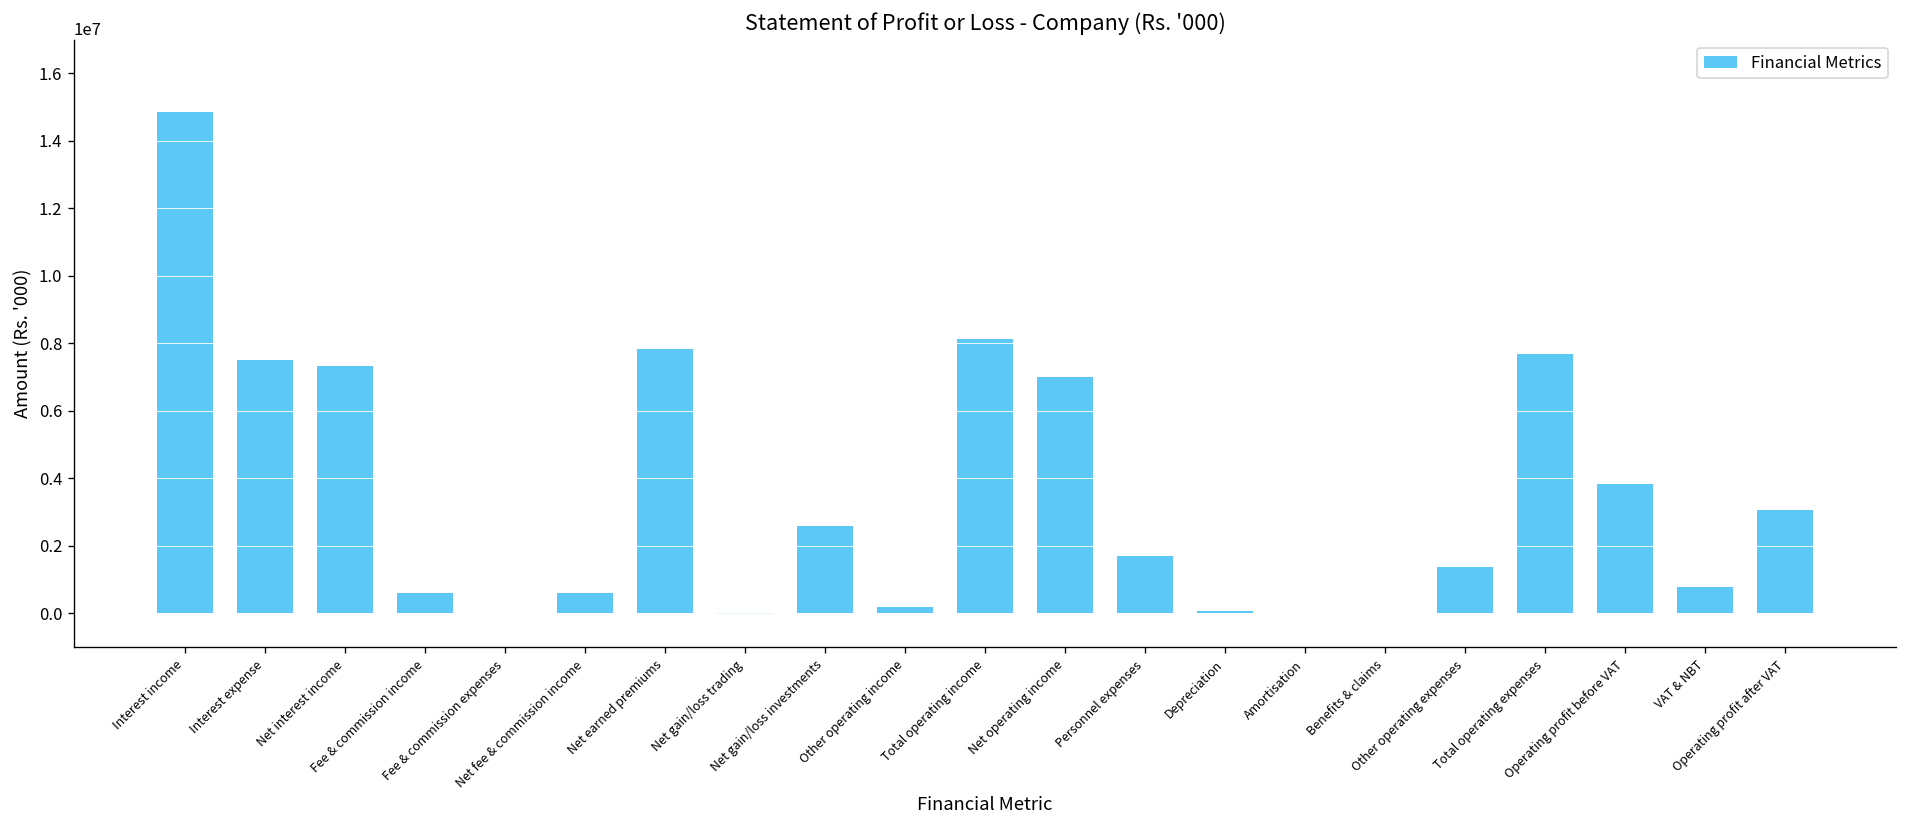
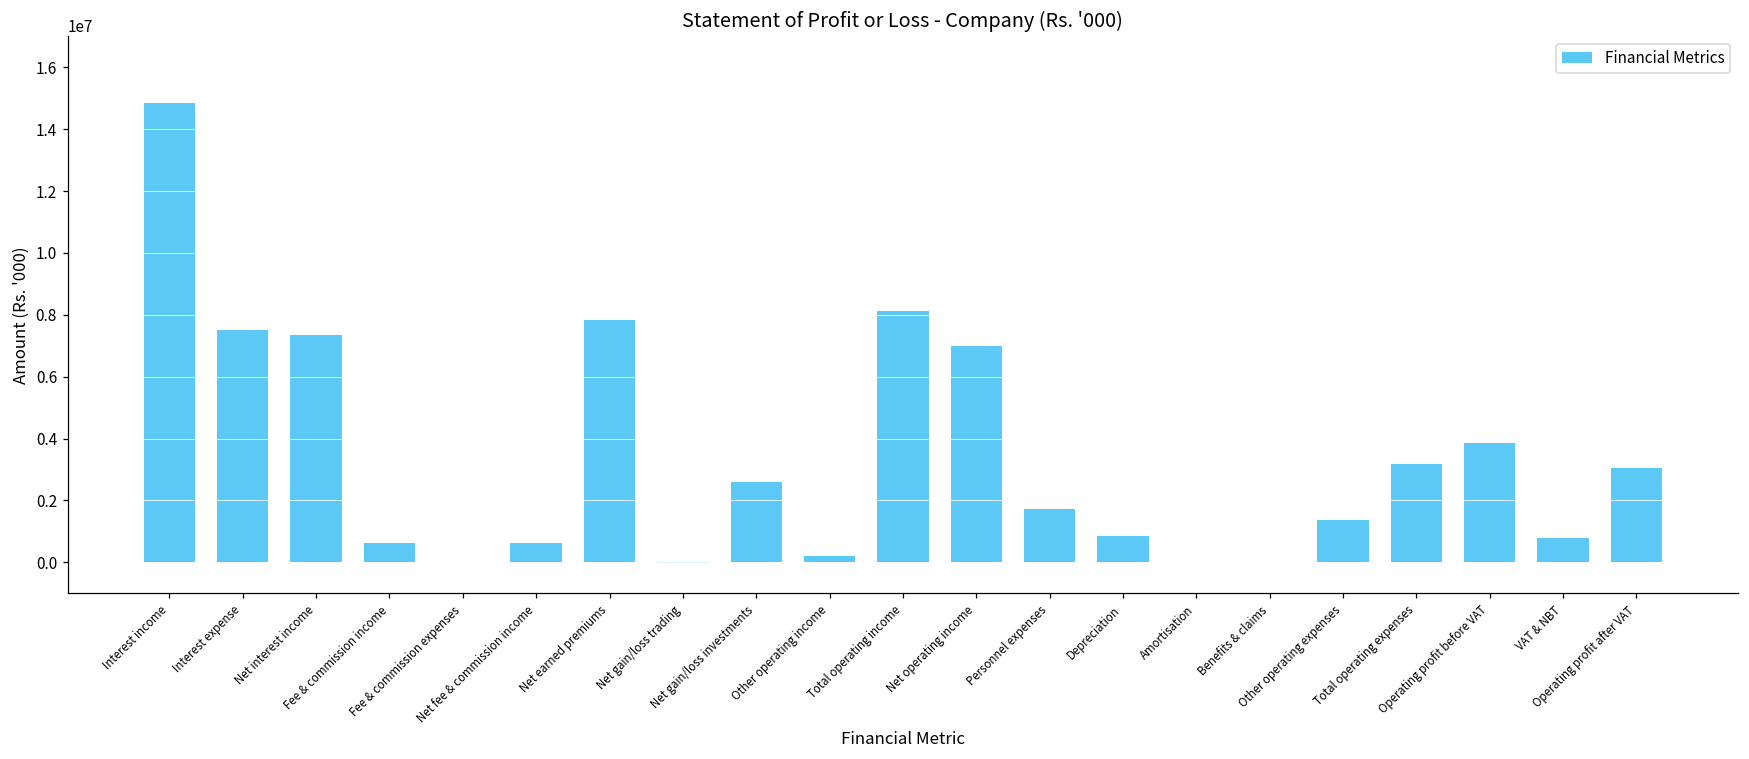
Depreciation: 100000 -> 800000
Total operating expenses: 7700000 -> 3200000
